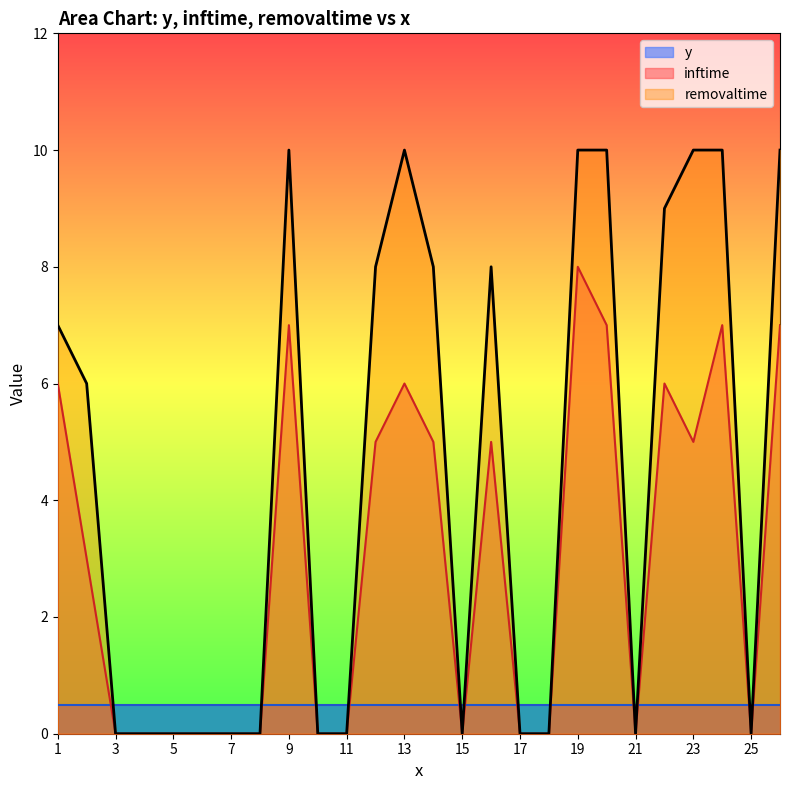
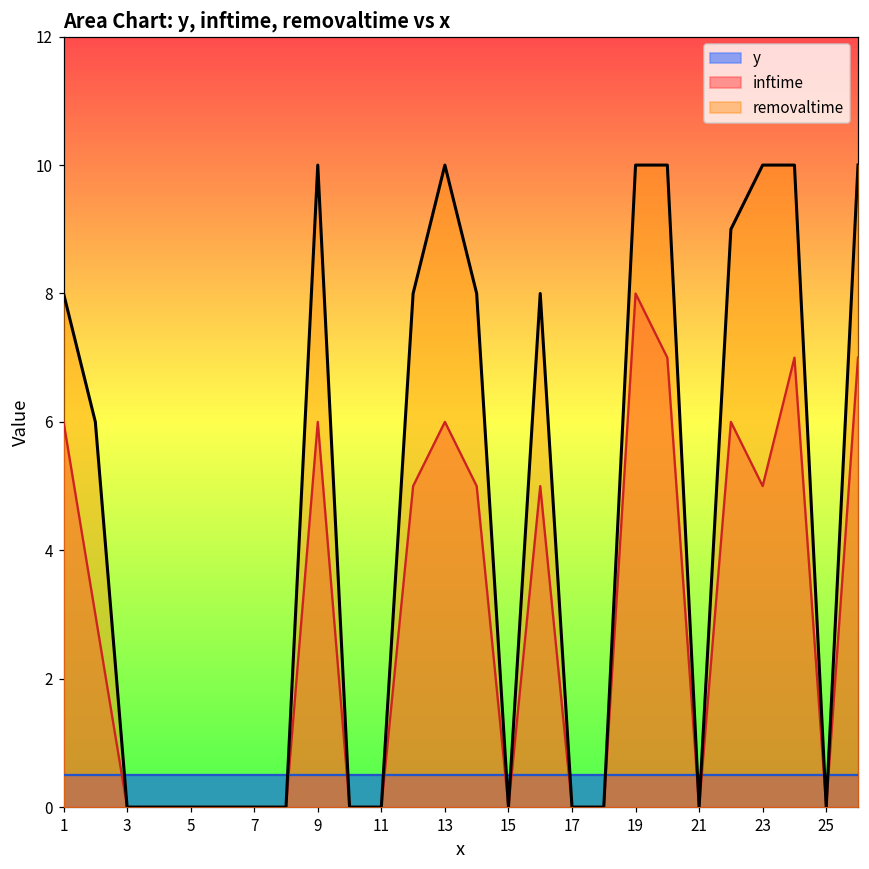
removaltime, 1: 7 -> 8
inftime, 9: 7 -> 6
